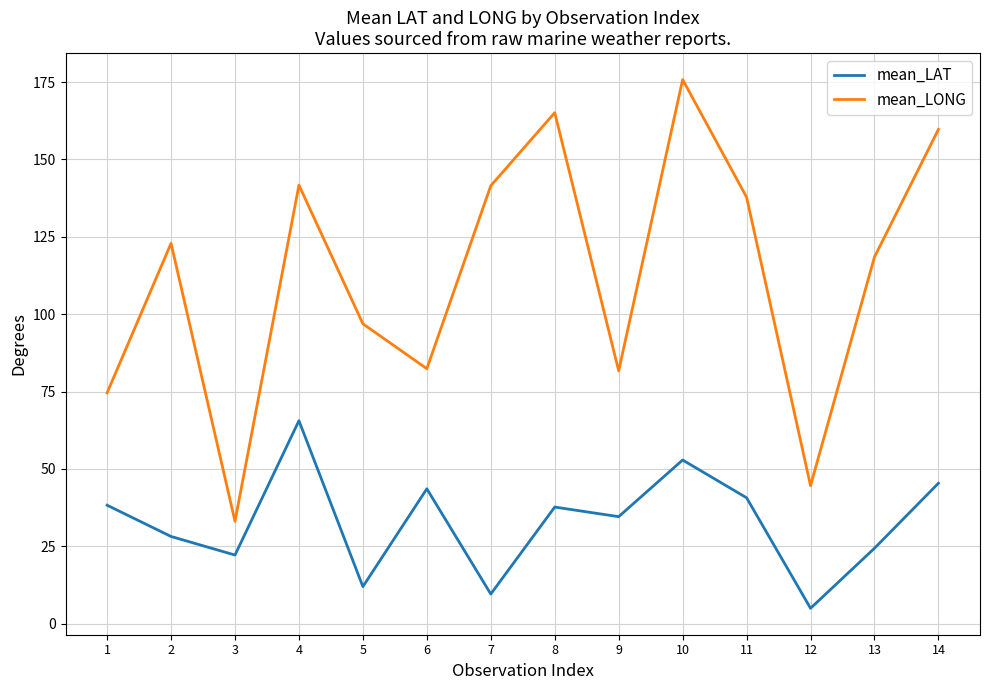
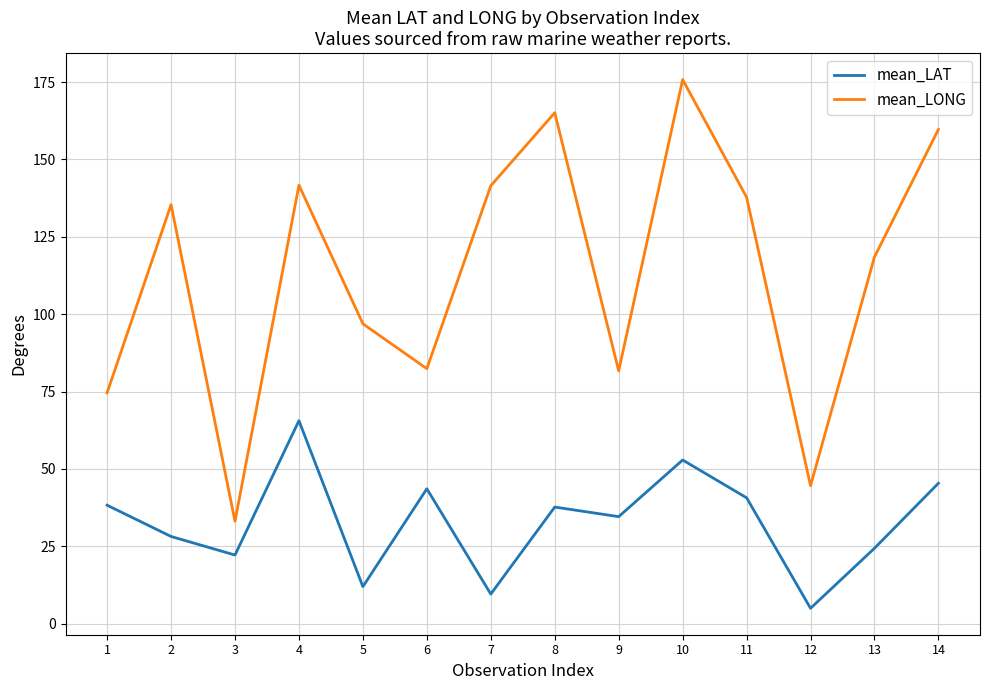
mean_LONG, 2: 123 -> 135
